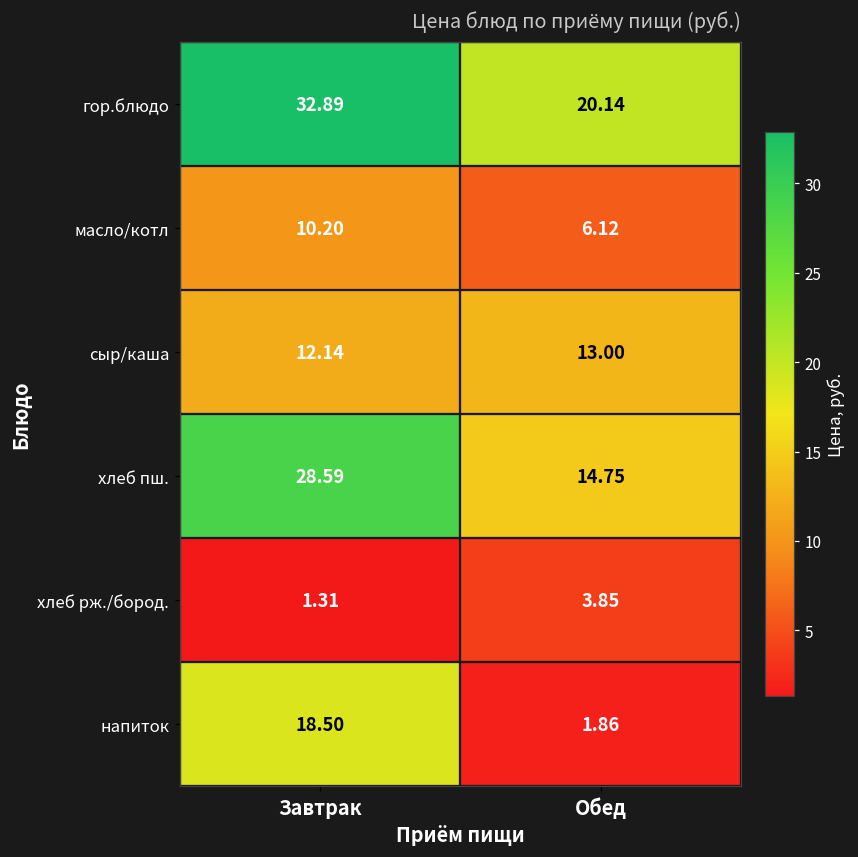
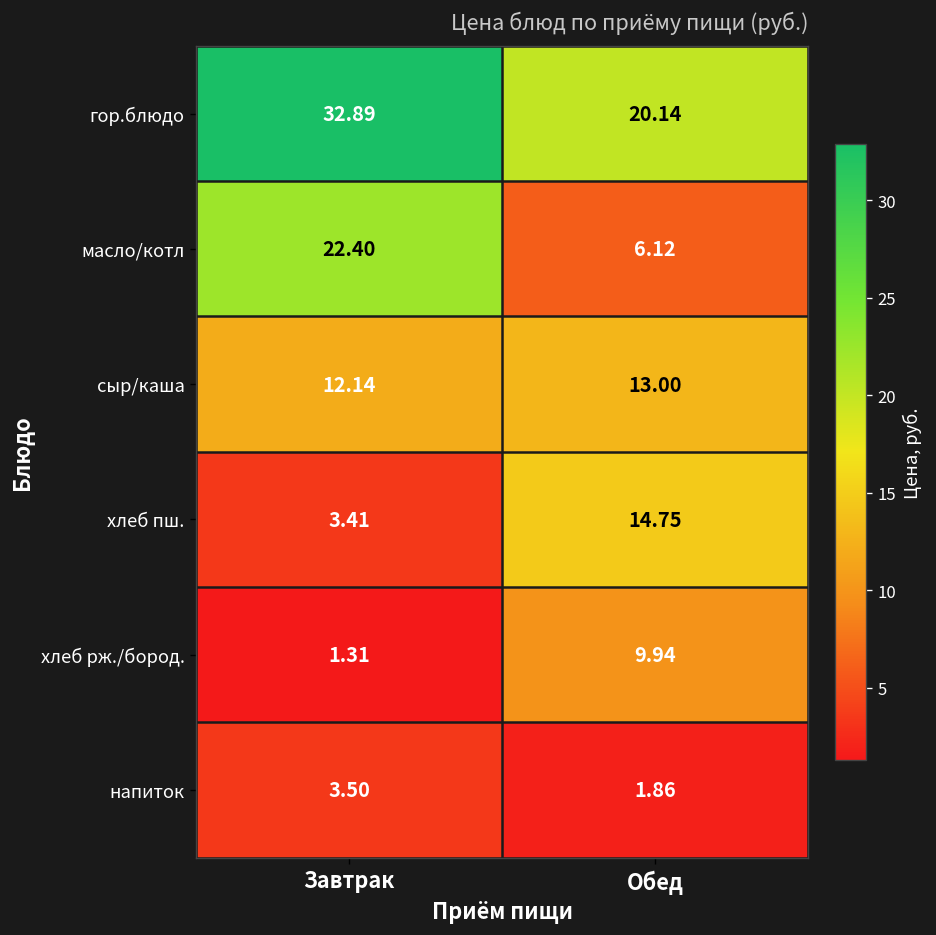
масло/котл, Завтрак: 10.20 -> 22.40
хлеб пш., Завтрак: 28.59 -> 3.41
хлеб рж./бород., Обед: 3.85 -> 9.94
напиток, Завтрак: 18.50 -> 3.50
